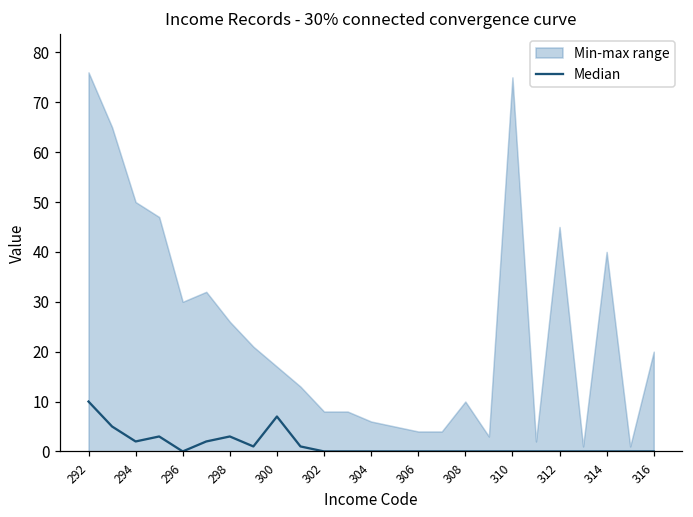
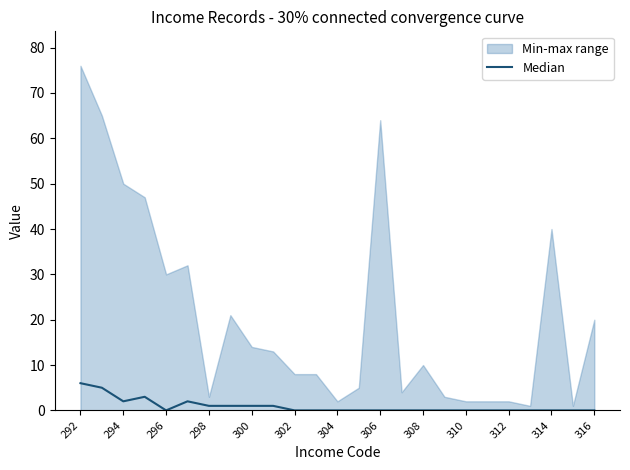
Median, 292: 10 -> 6
Median, 298: 3 -> 1
Min-max range, 298: 26 -> 3
Median, 300: 7 -> 1
Min-max range, 300: 17 -> 14
Min-max range, 304: 6 -> 2
Min-max range, 306: 4 -> 64
Min-max range, 310: 75 -> 2
Min-max range, 312: 45 -> 2
